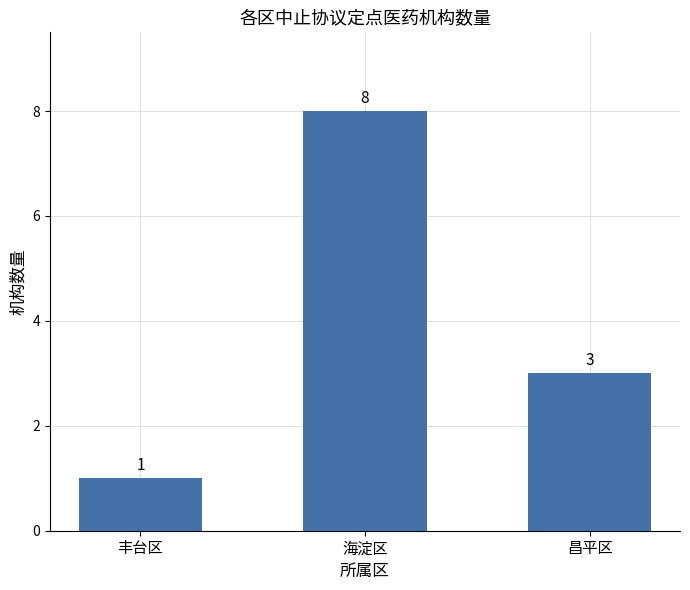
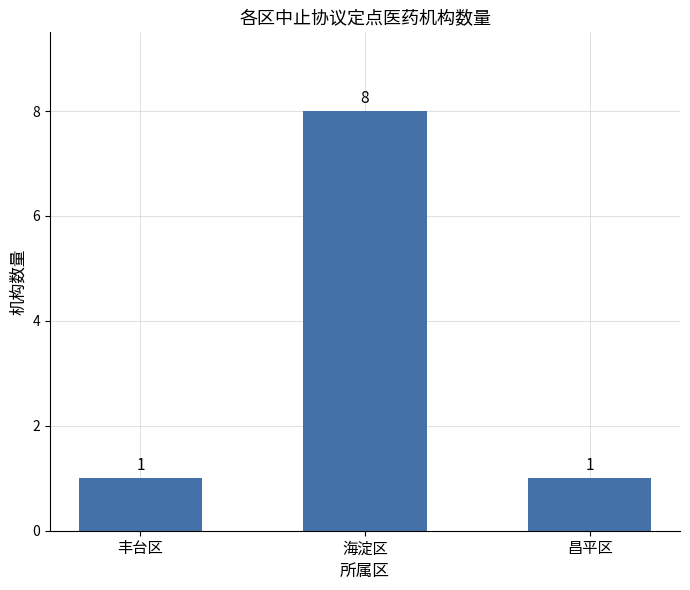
昌平区: 3 -> 1
